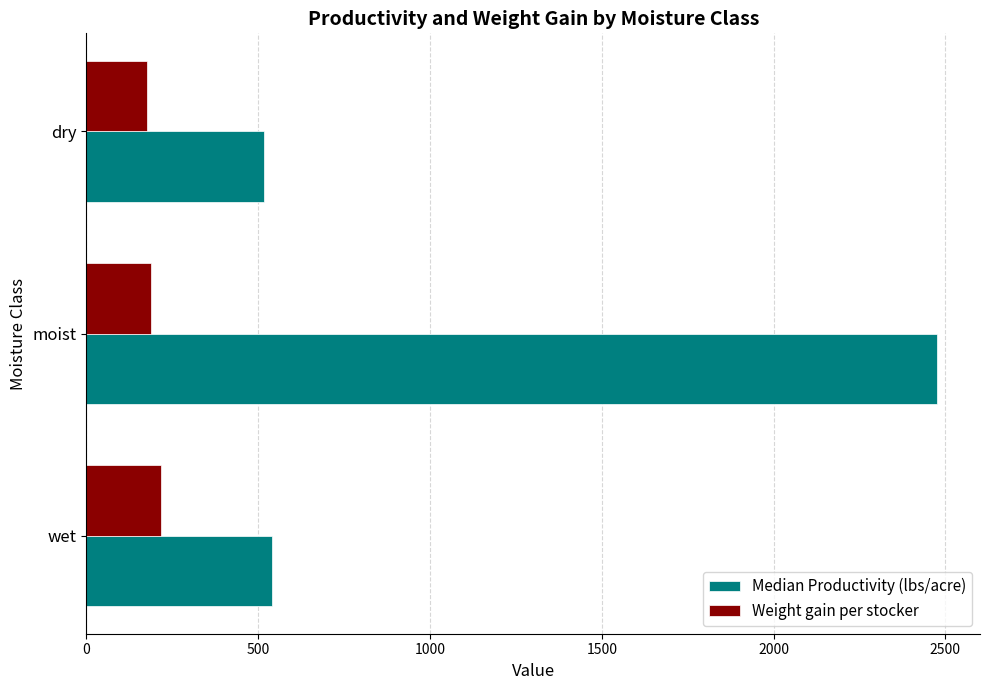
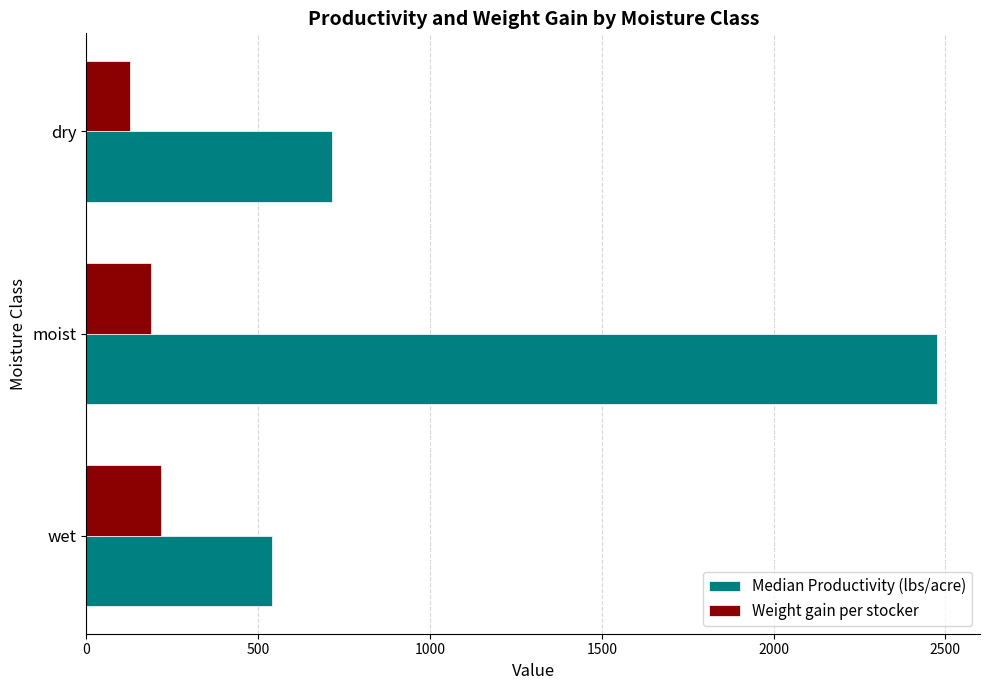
Weight gain per stocker, dry: 180 -> 130
Median Productivity (lbs/acre), dry: 520 -> 710
